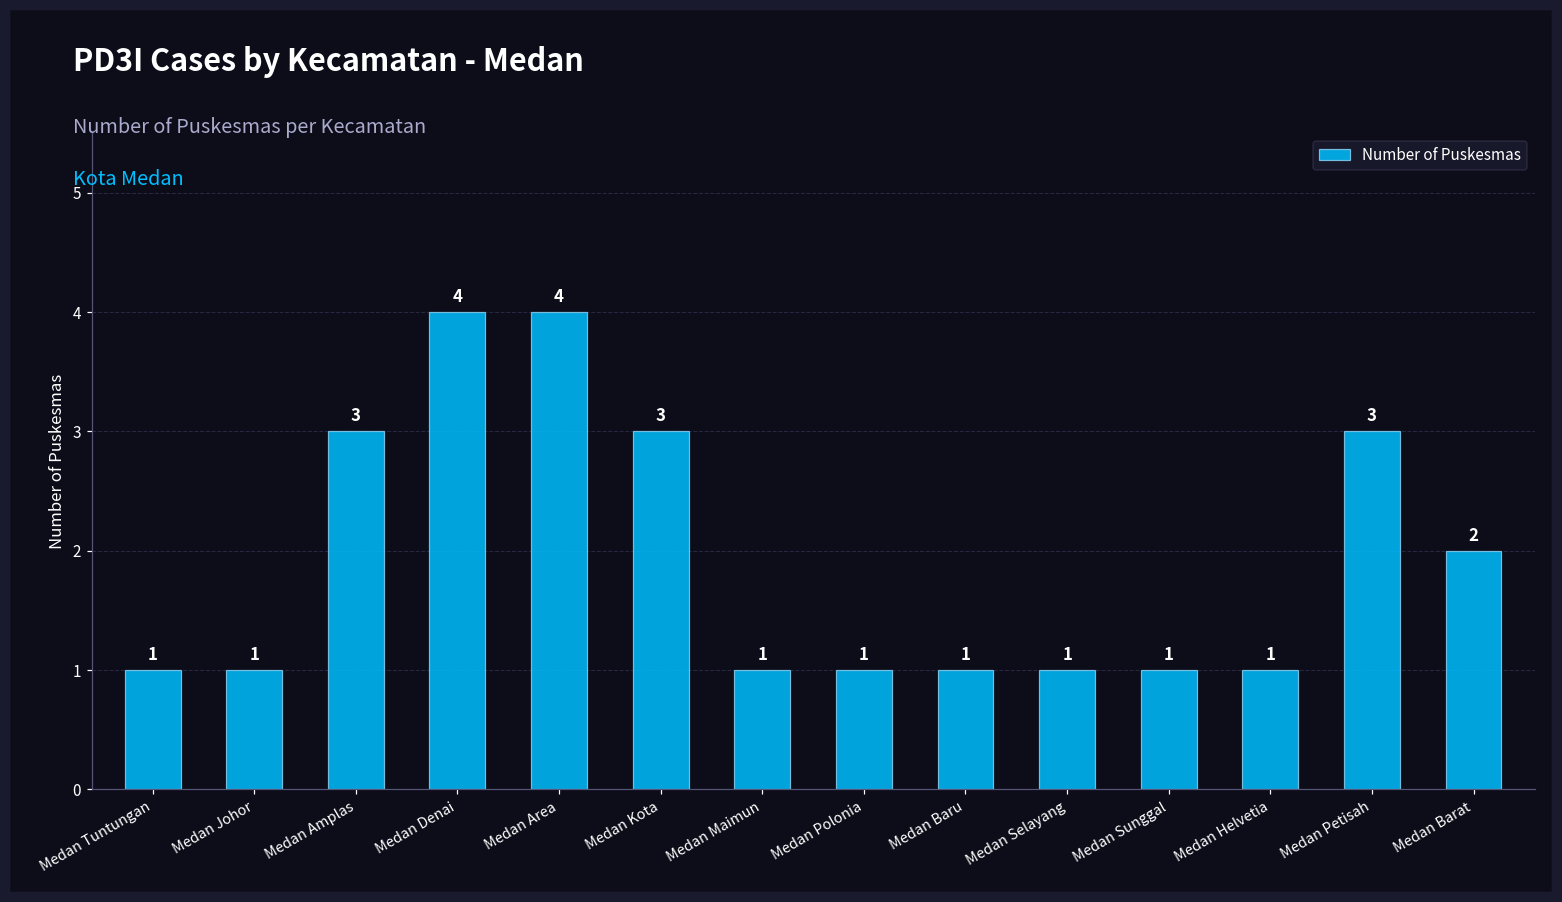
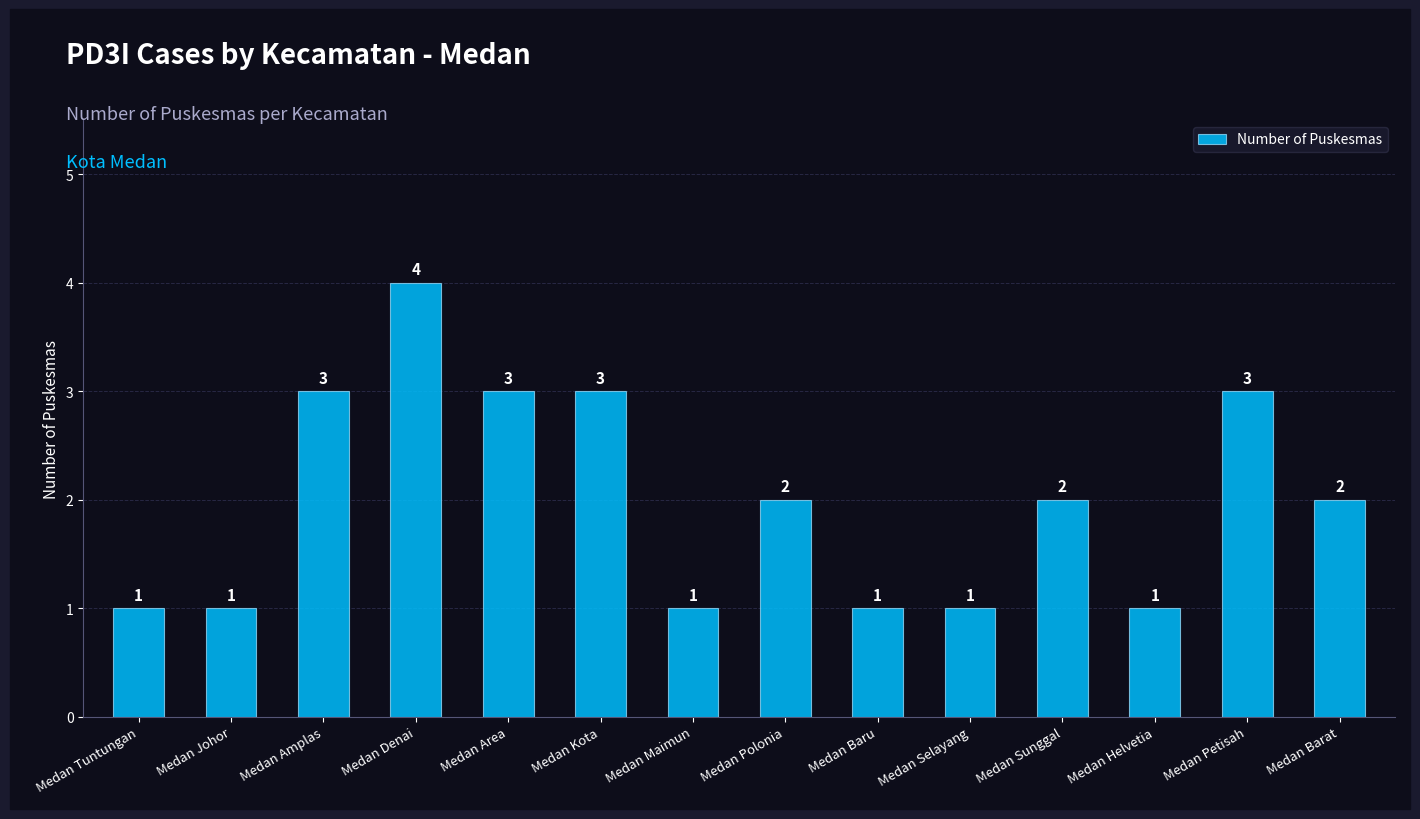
Medan Area: 4 -> 3
Medan Polonia: 1 -> 2
Medan Sunggal: 1 -> 2
